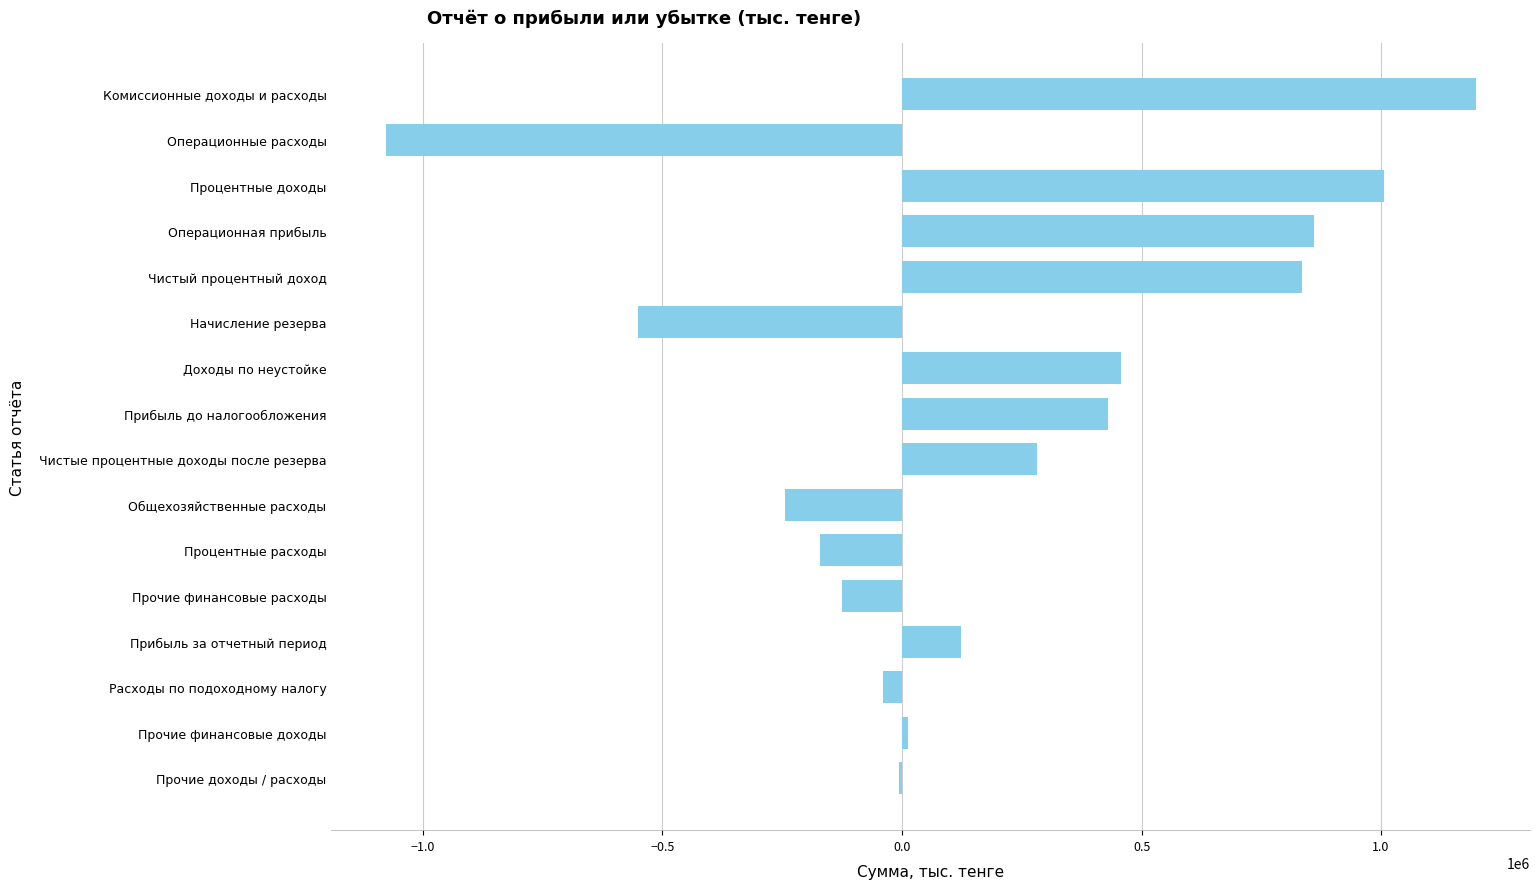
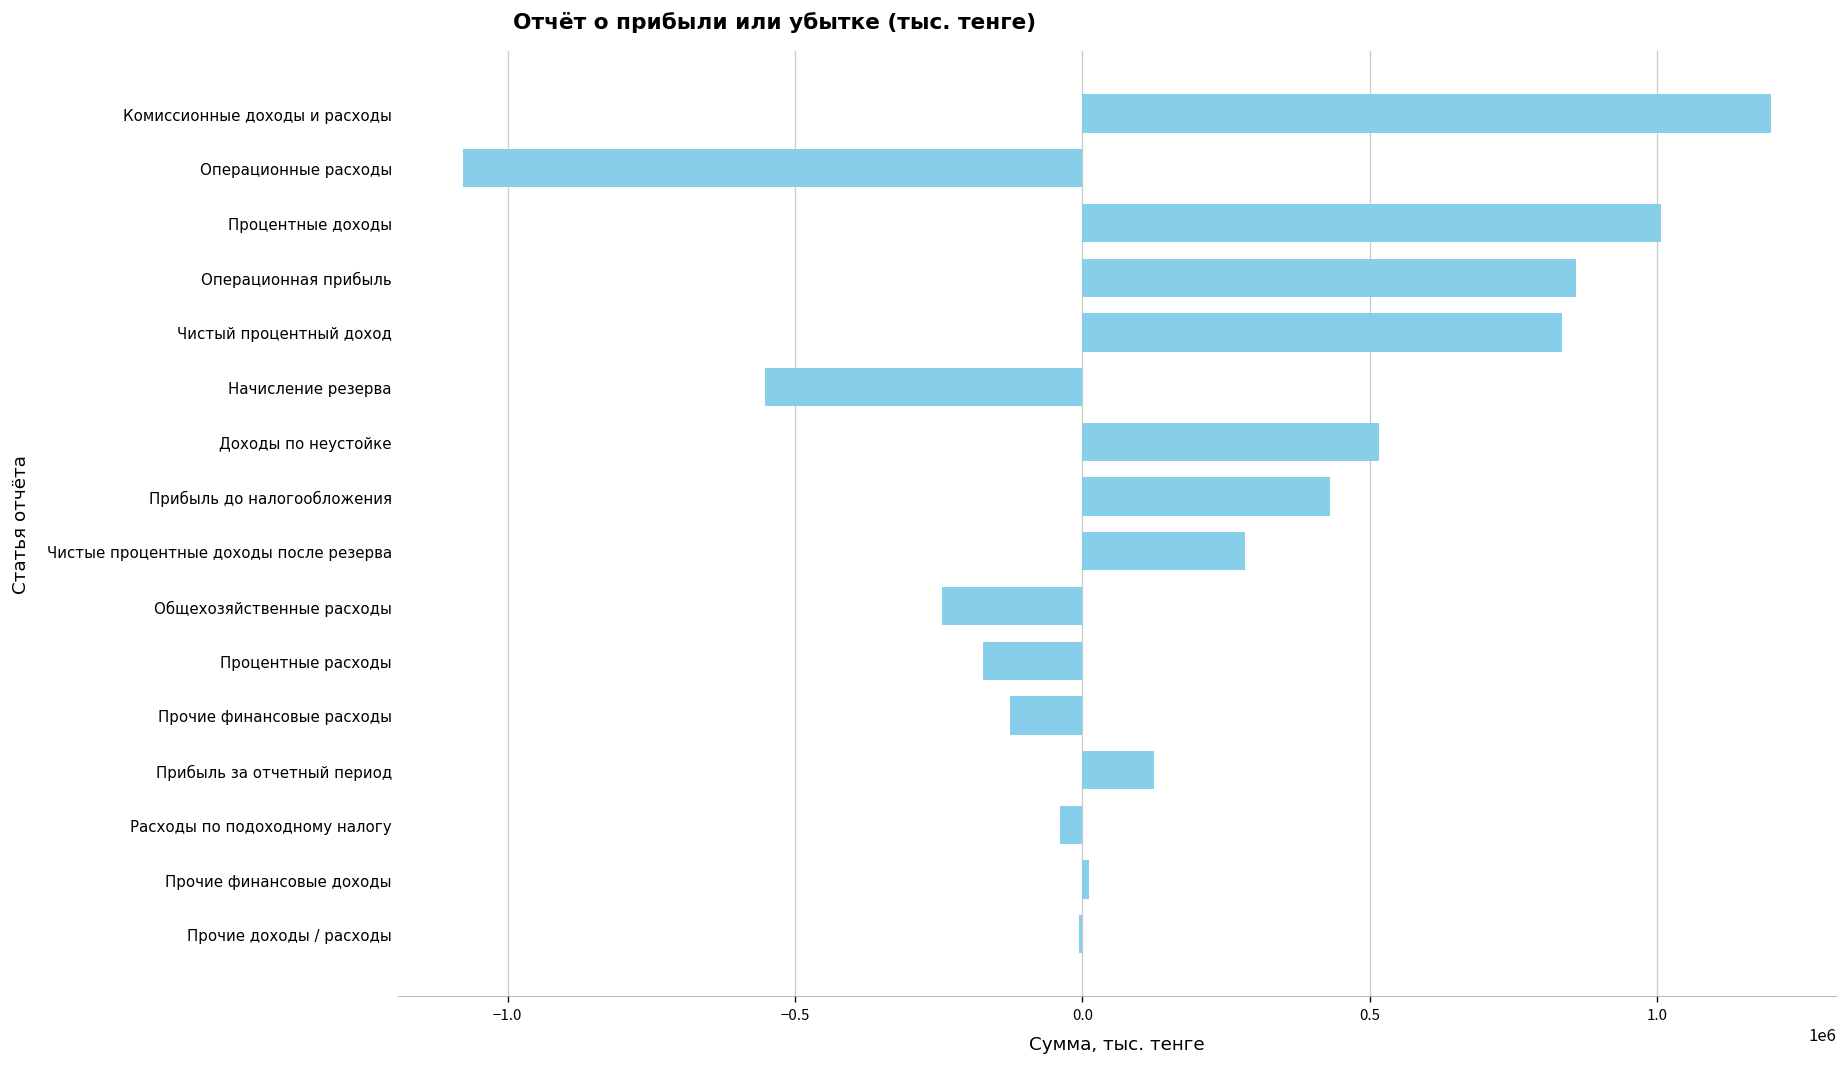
Доходы по неустойке: 460000 -> 520000
